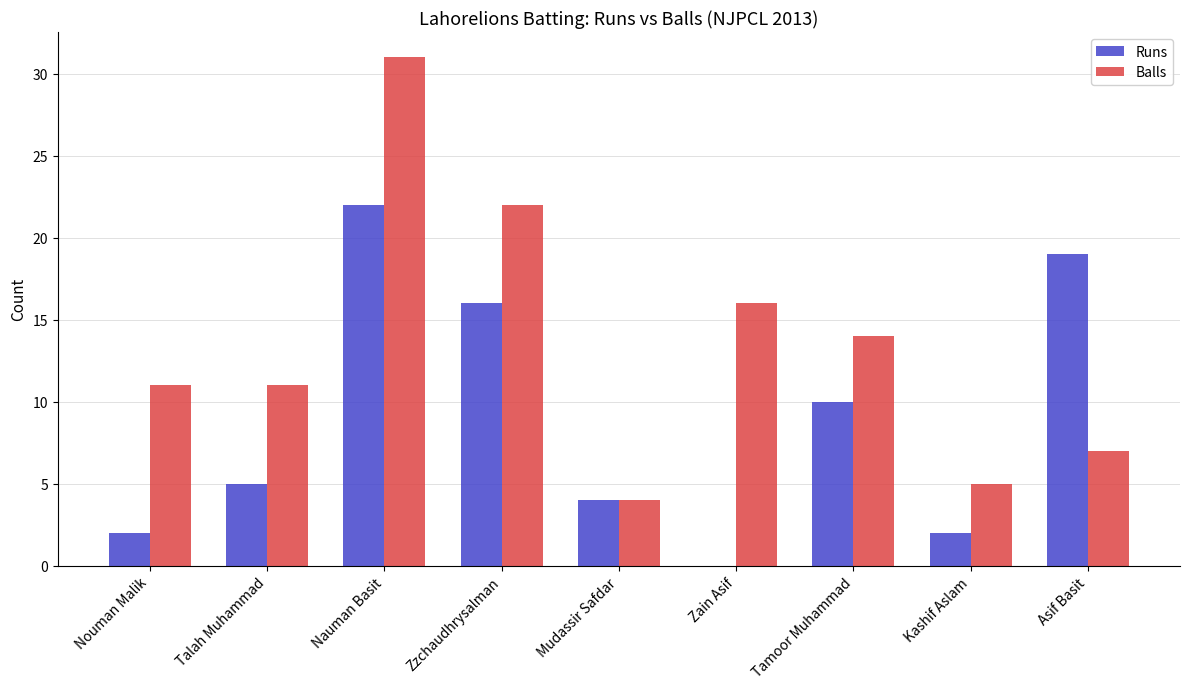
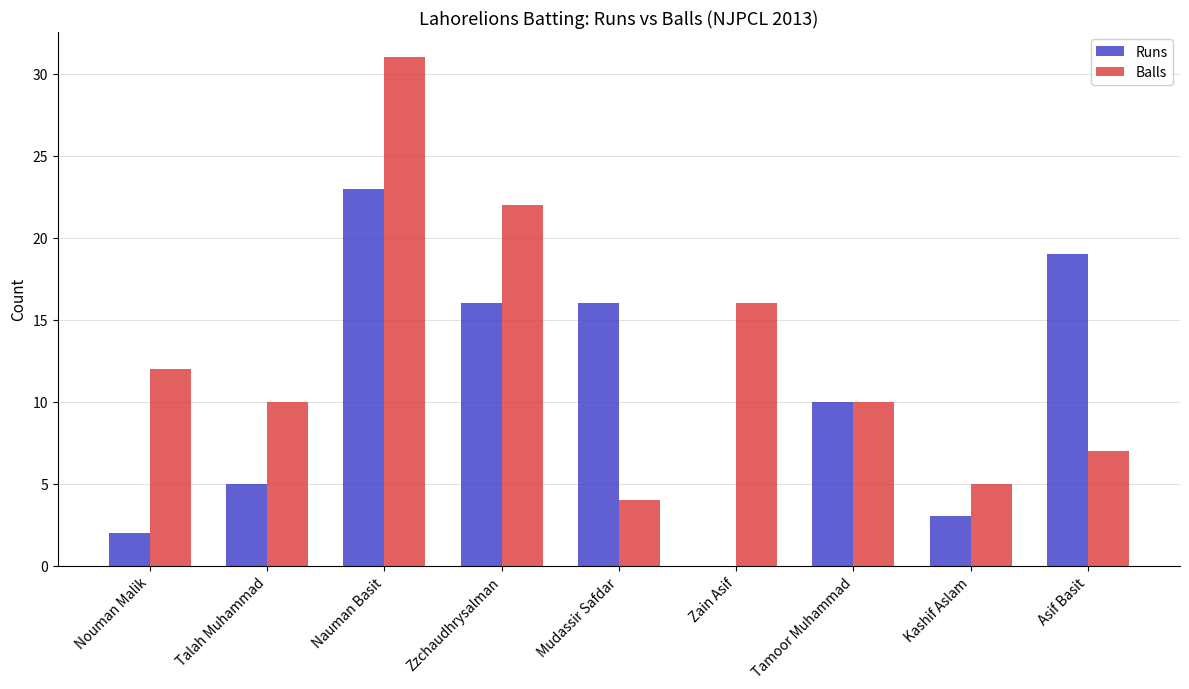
Balls, Nouman Malik: 11 -> 12
Balls, Talah Muhammad: 11 -> 10
Runs, Nauman Basit: 22 -> 23
Runs, Mudassir Safdar: 4 -> 16
Balls, Tamoor Muhammad: 14 -> 10
Runs, Kashif Aslam: 2 -> 3
